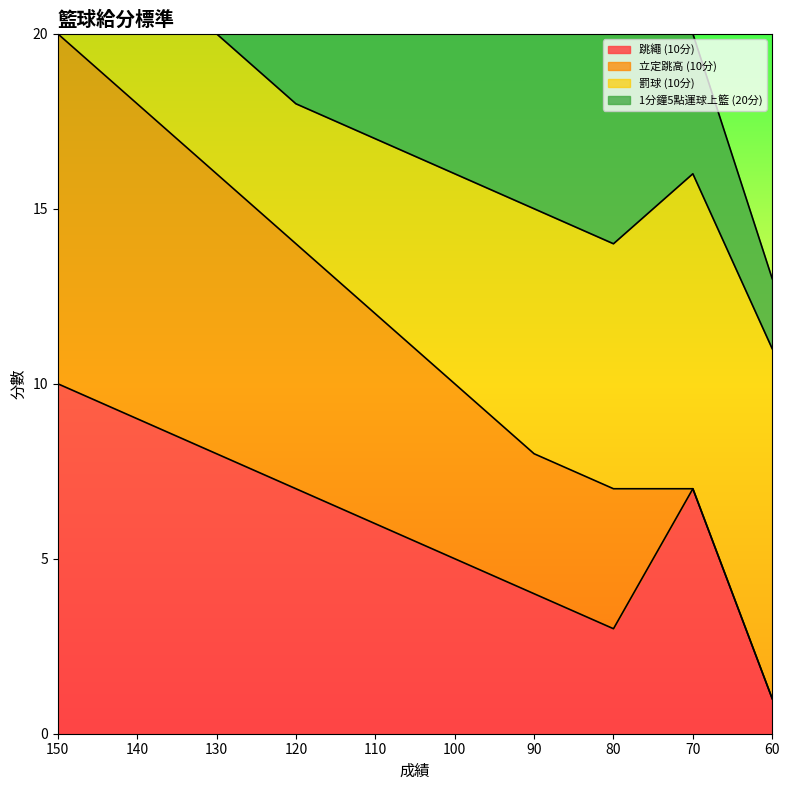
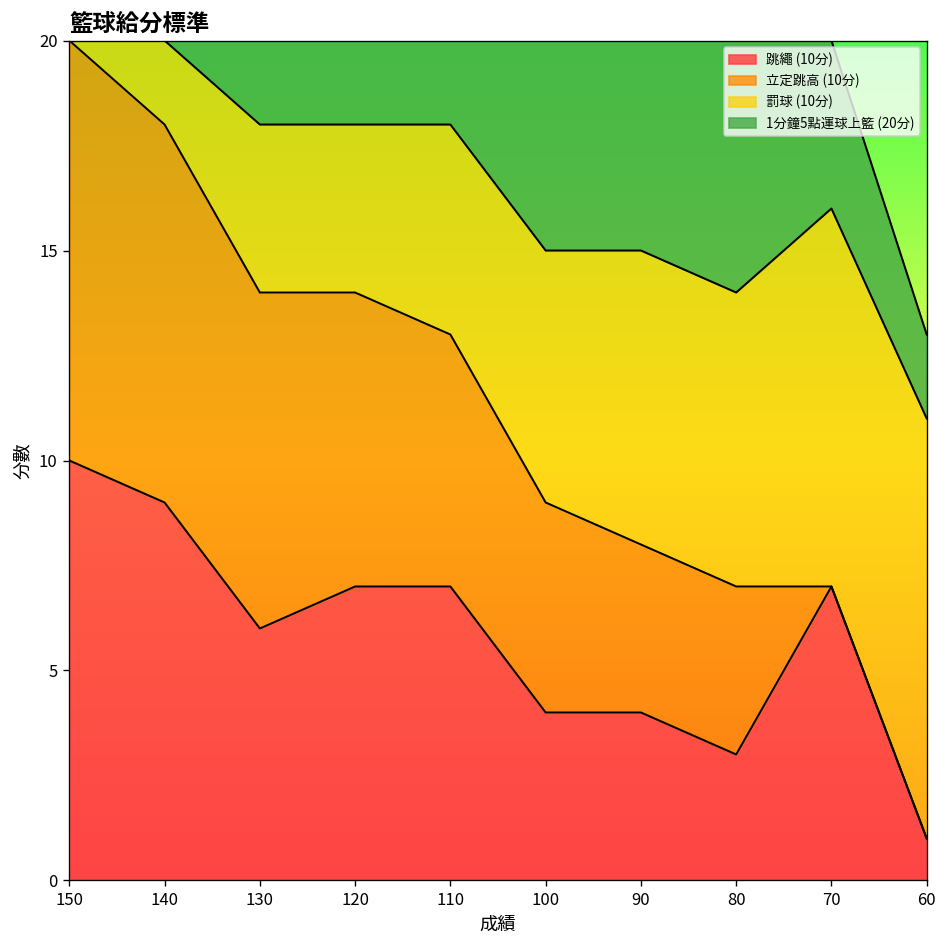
跳繩 (10分), 130: 8 -> 6
跳繩 (10分), 110: 6 -> 7
跳繩 (10分), 100: 5 -> 4
